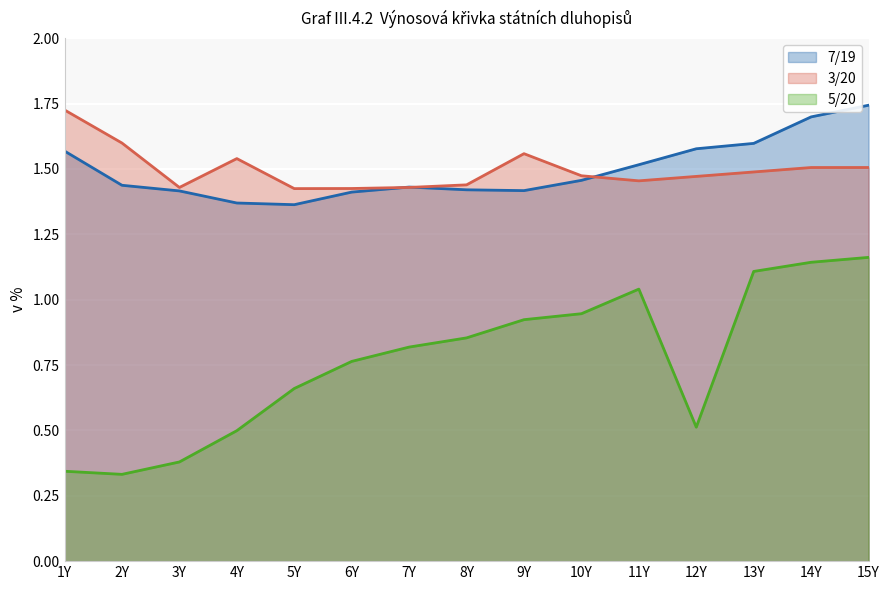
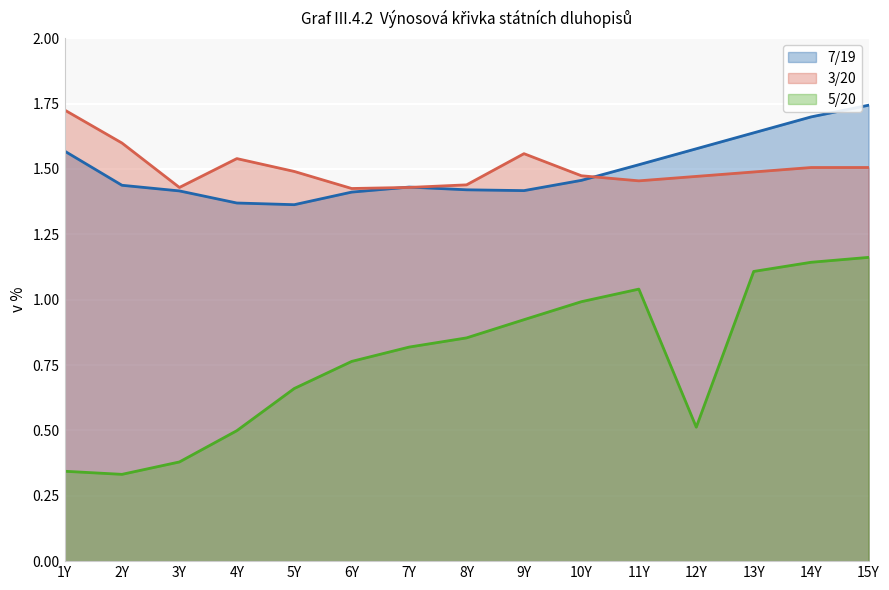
3/20, 5Y: 1.42 -> 1.49
5/20, 10Y: 0.95 -> 0.99
7/19, 13Y: 1.60 -> 1.64
